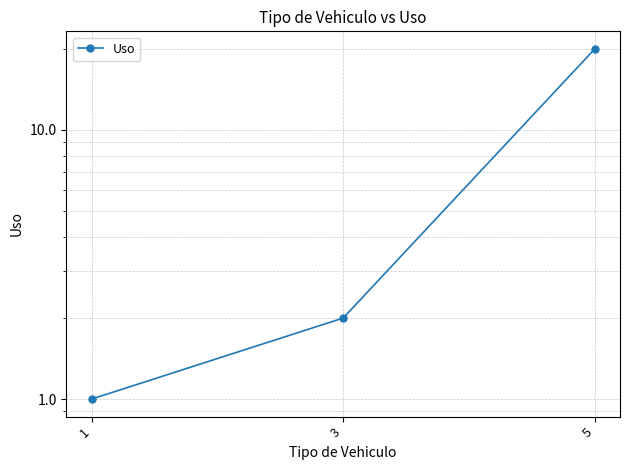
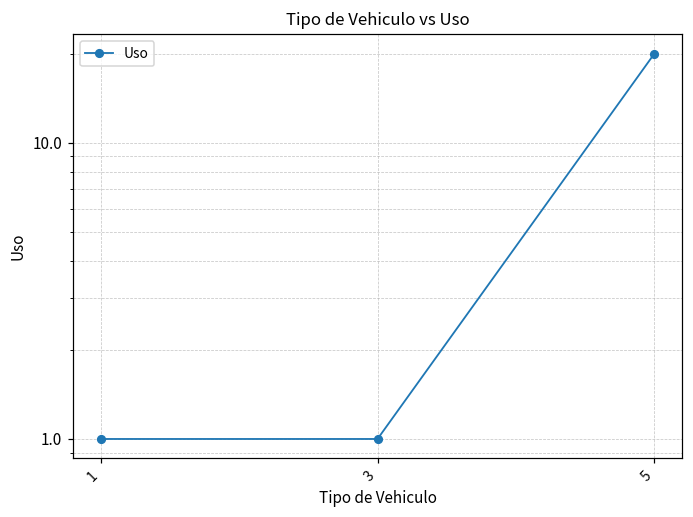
3: 2 -> 1
